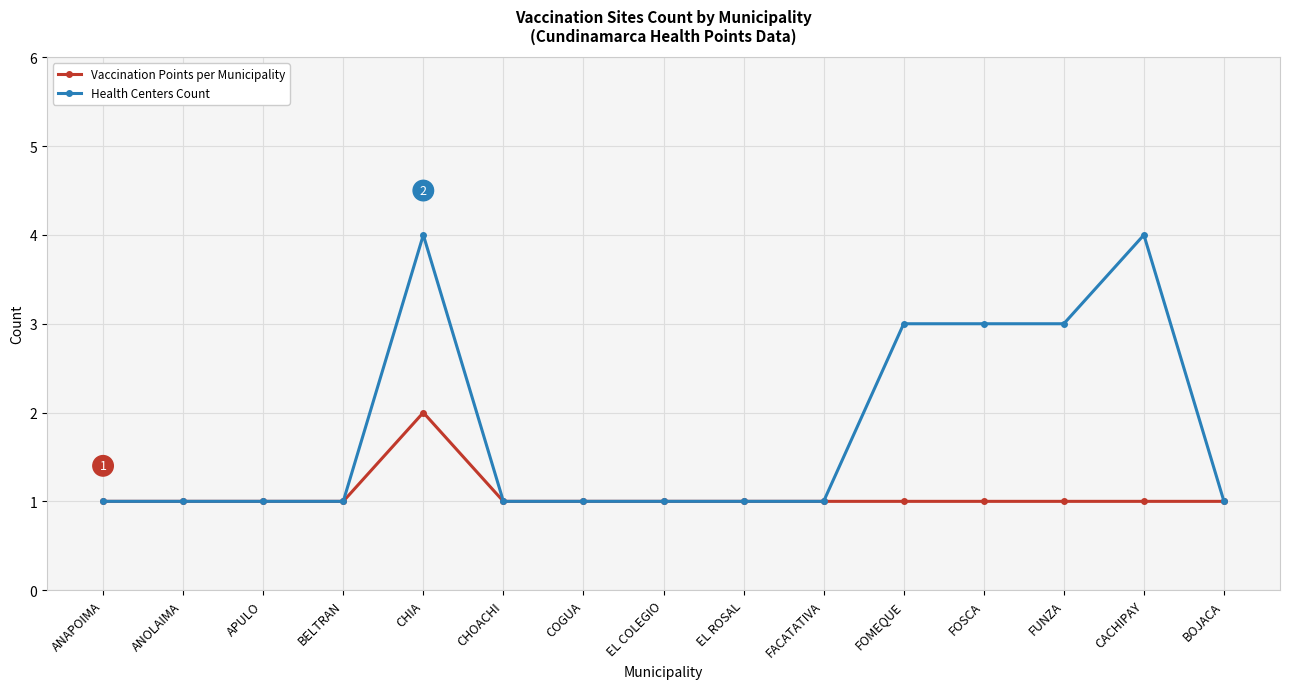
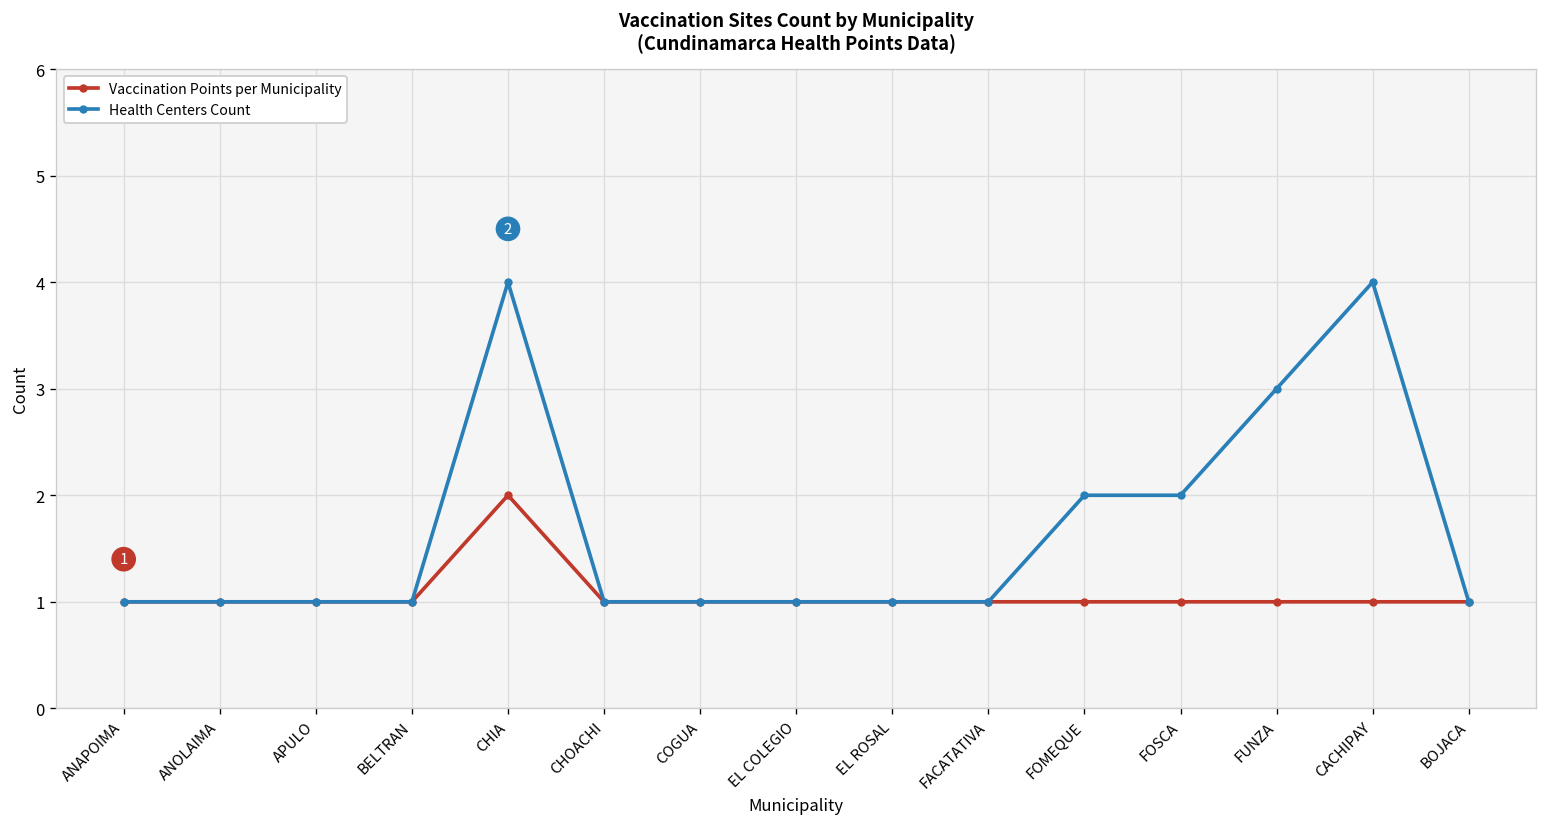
Health Centers Count, FOMEQUE: 3 -> 2
Health Centers Count, FOSCA: 3 -> 2
